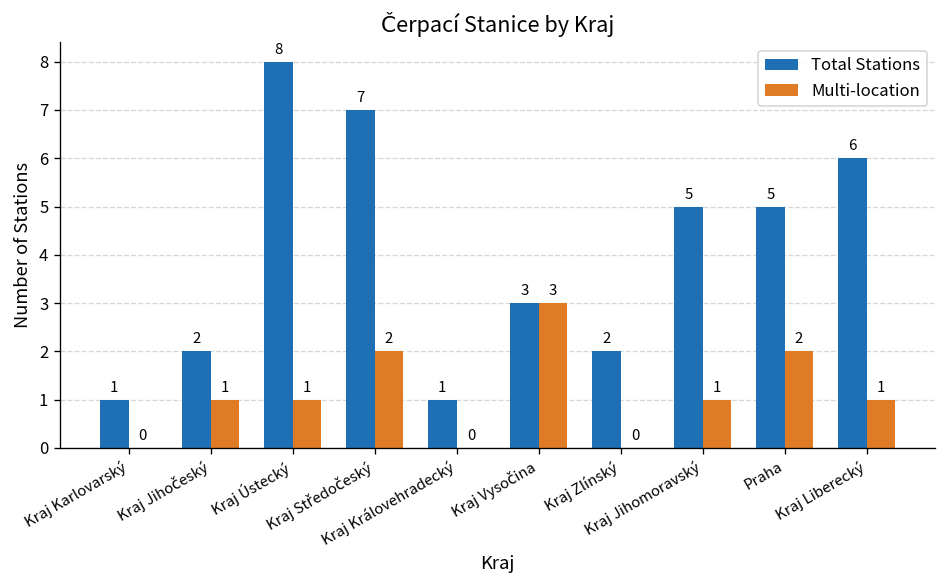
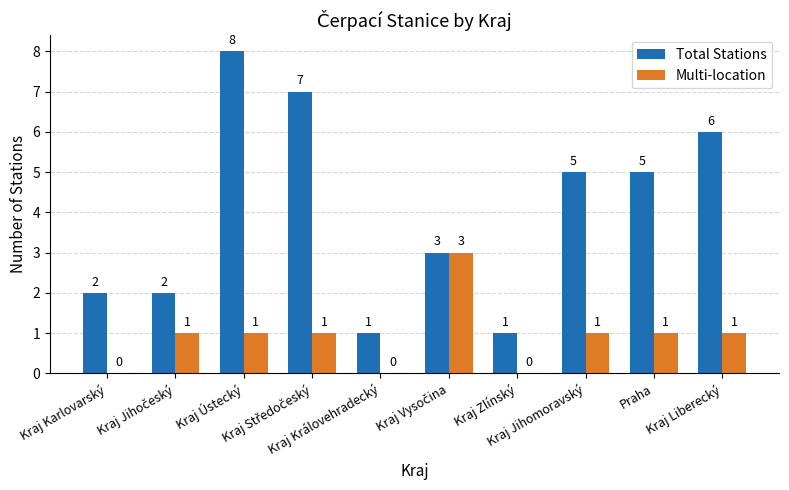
Total Stations, Kraj Karlovarský: 1 -> 2
Multi-location, Kraj Středočeský: 2 -> 1
Total Stations, Kraj Zlínský: 2 -> 1
Multi-location, Praha: 2 -> 1
